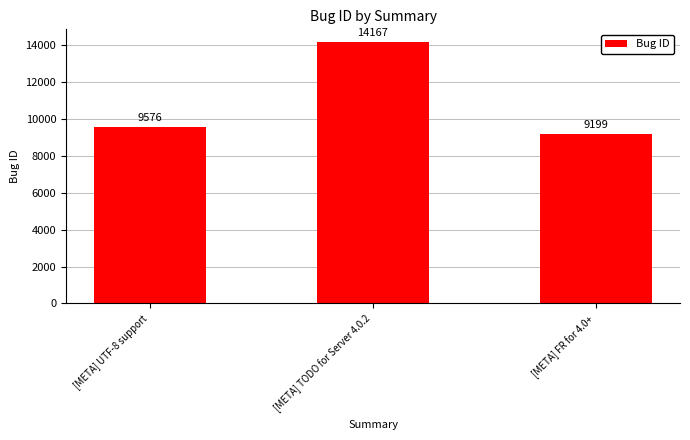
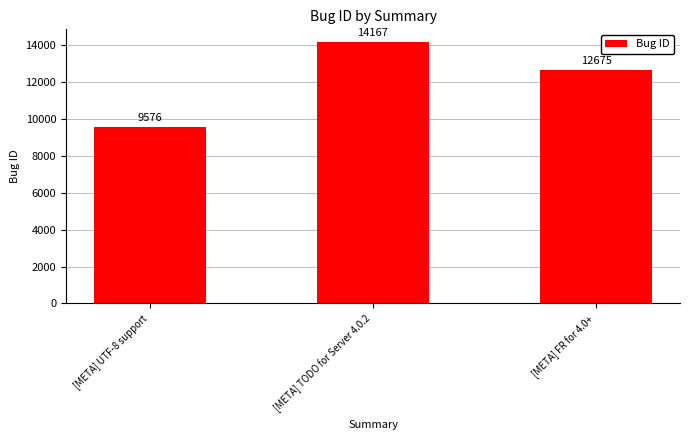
[META] FR for 4.0+: 9199 -> 12675
